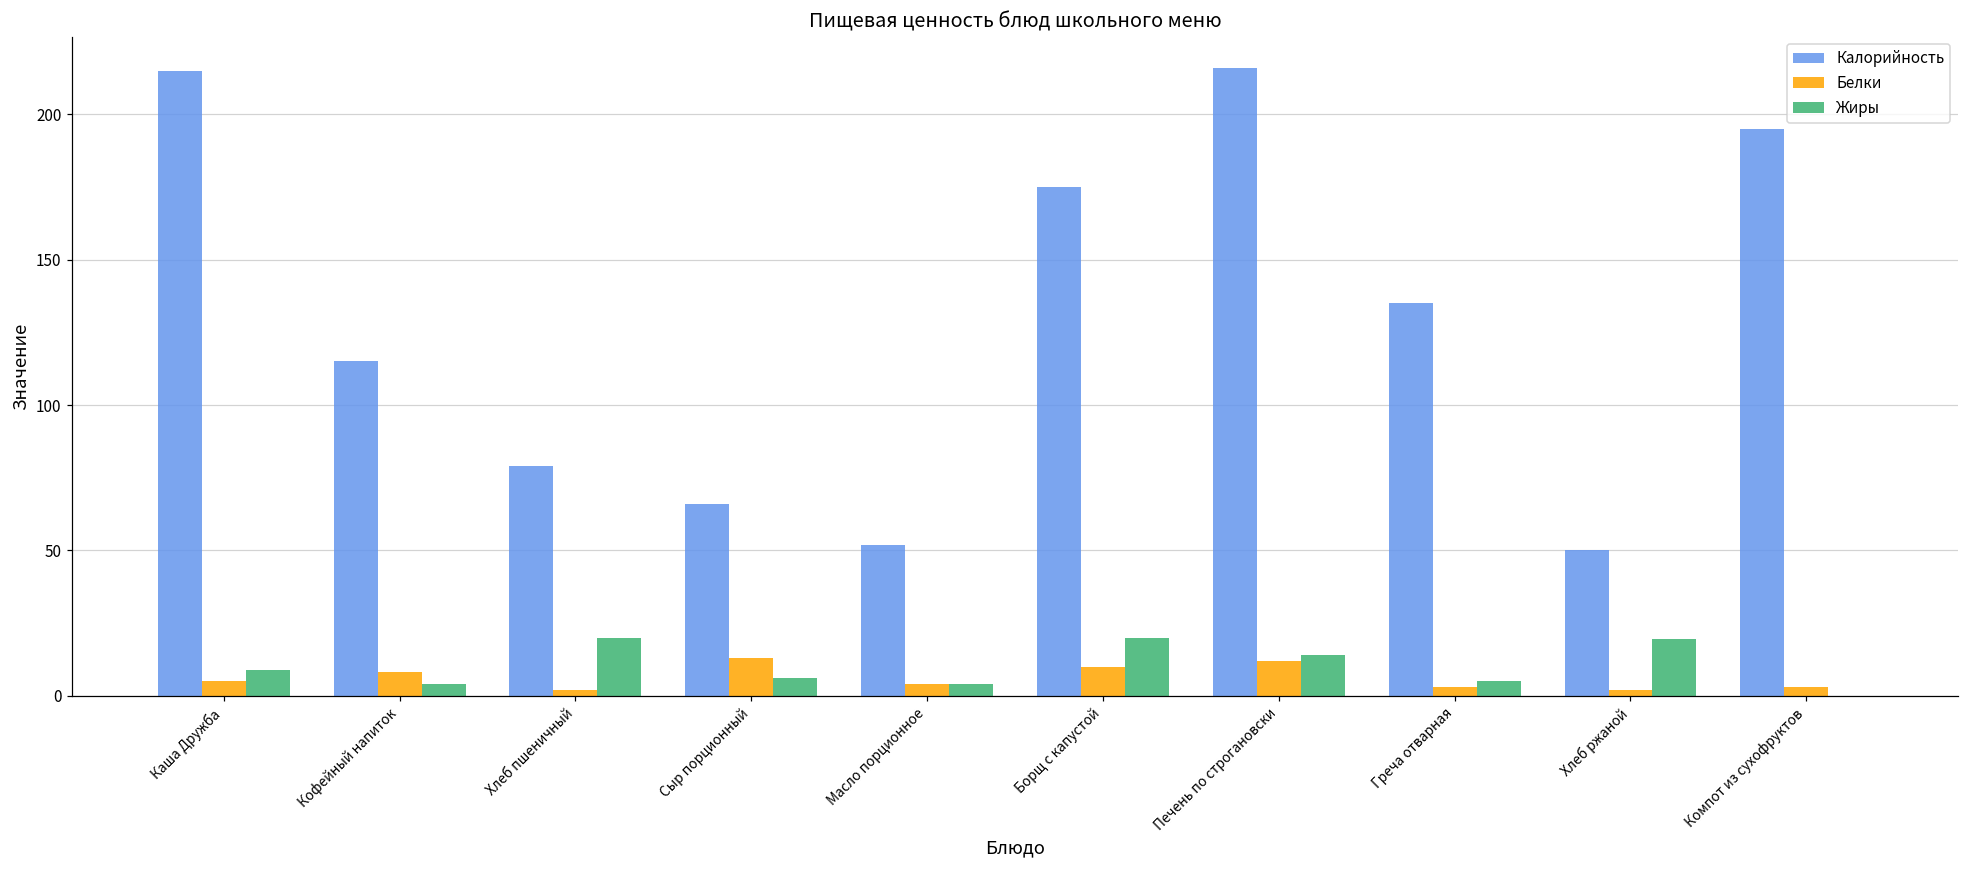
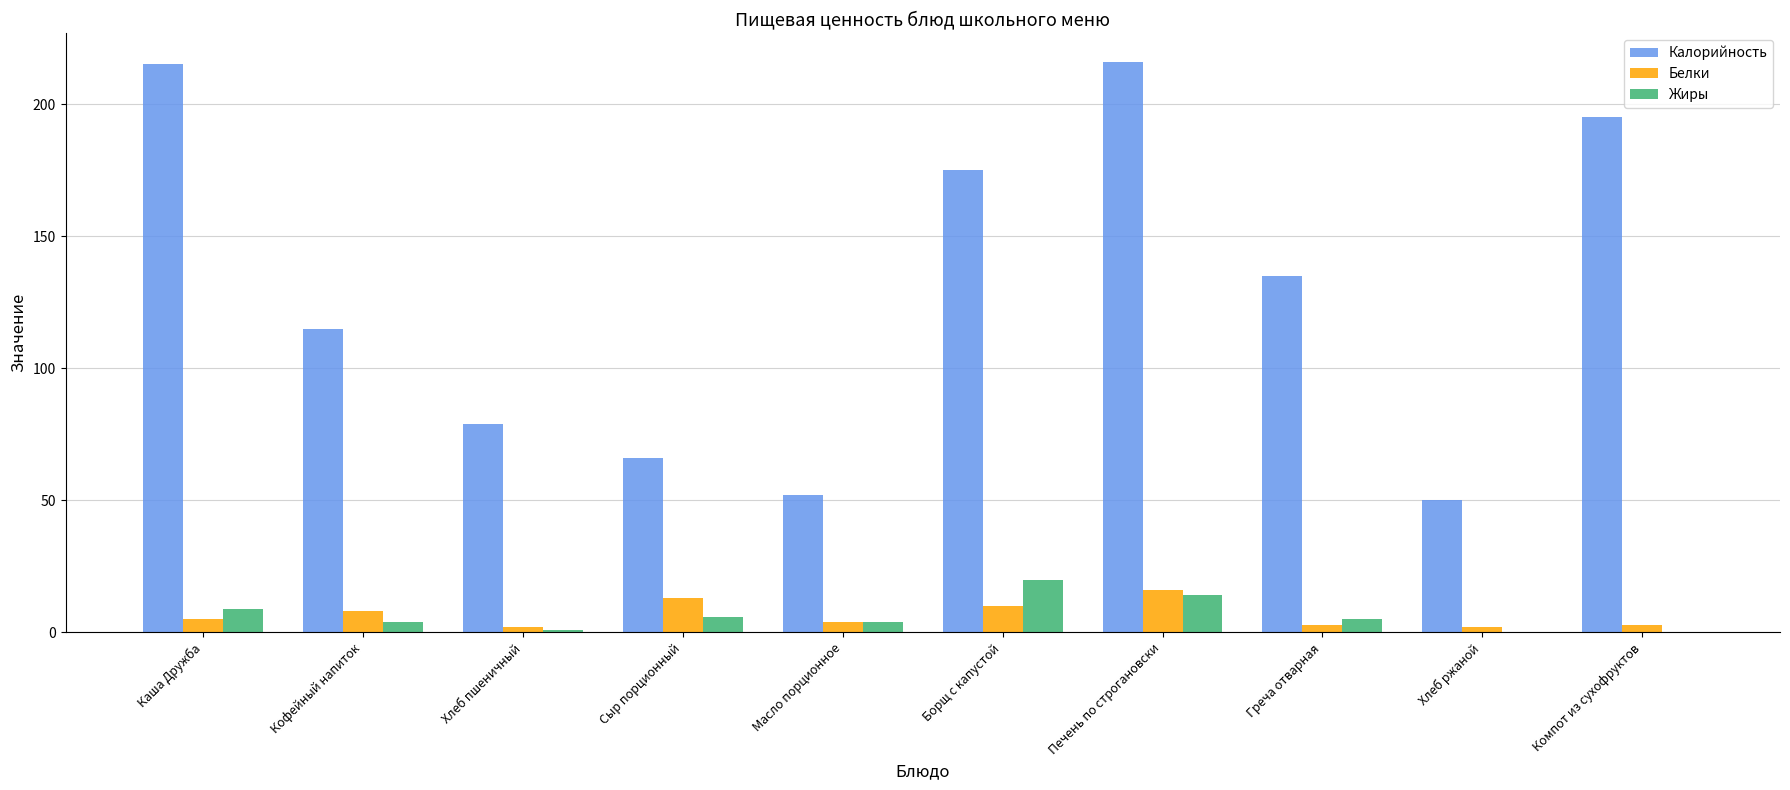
Жиры, Хлеб пшеничный: 20 -> 1
Белки, Печень по строгановски: 12 -> 16
Жиры, Хлеб ржаной: 20 -> 0
